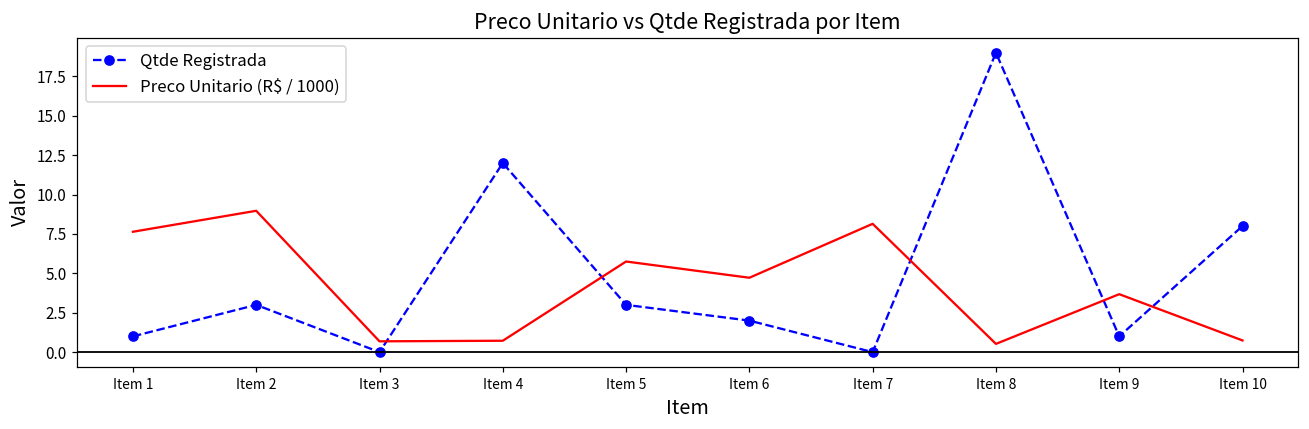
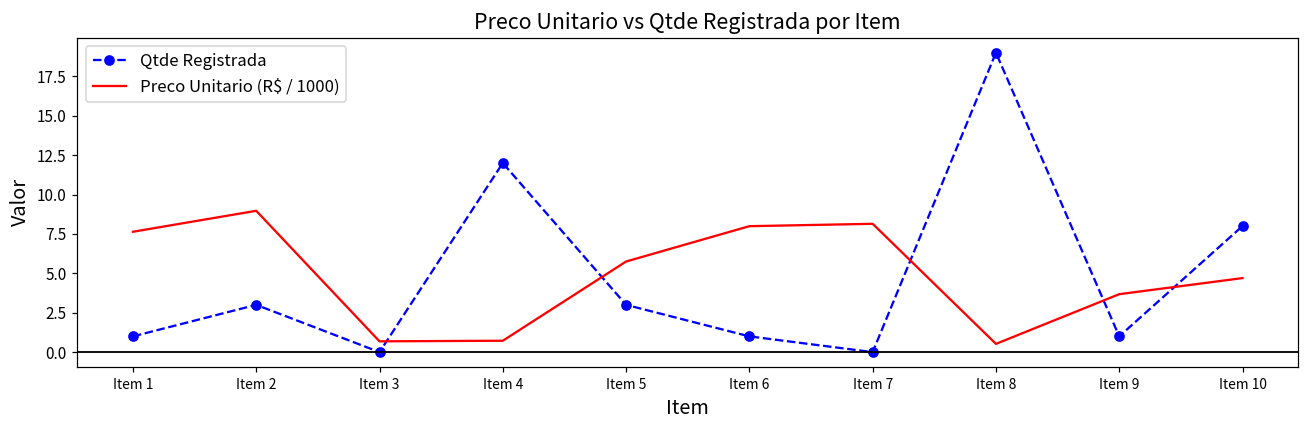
Qtde Registrada, Item 6: 2 -> 1
Preco Unitario (R$ / 1000), Item 6: 4.7 -> 8.0
Preco Unitario (R$ / 1000), Item 10: 0.7 -> 4.7
